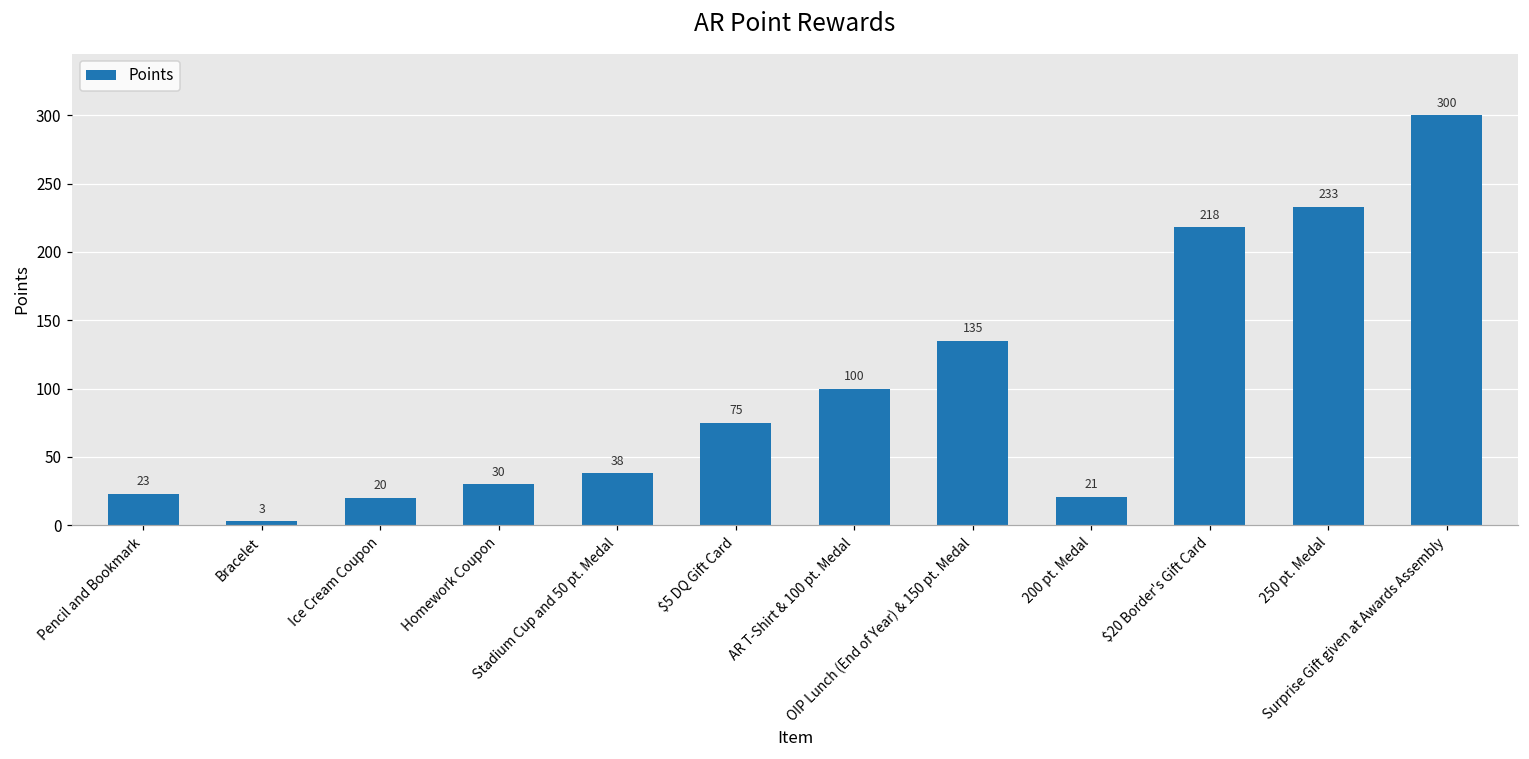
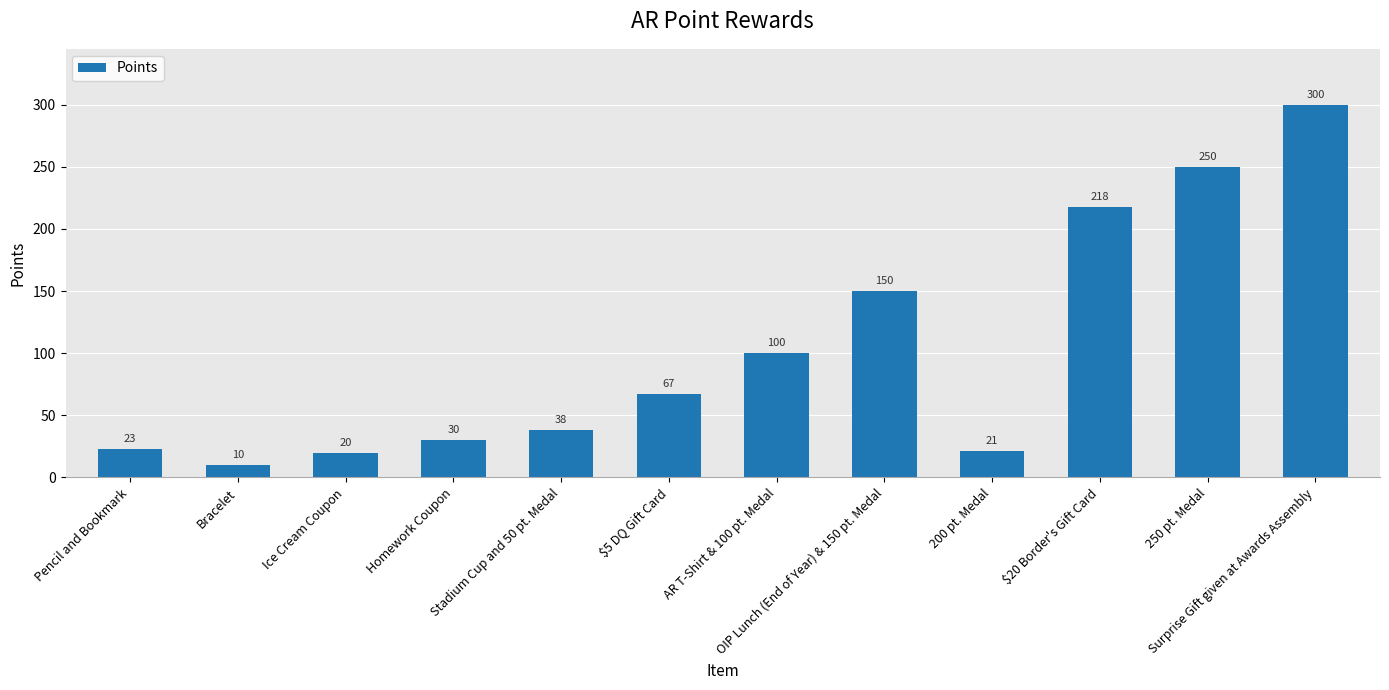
Bracelet: 3 -> 10
$5 DQ Gift Card: 75 -> 67
OIP Lunch (End of Year) & 150 pt. Medal: 135 -> 150
250 pt. Medal: 233 -> 250
